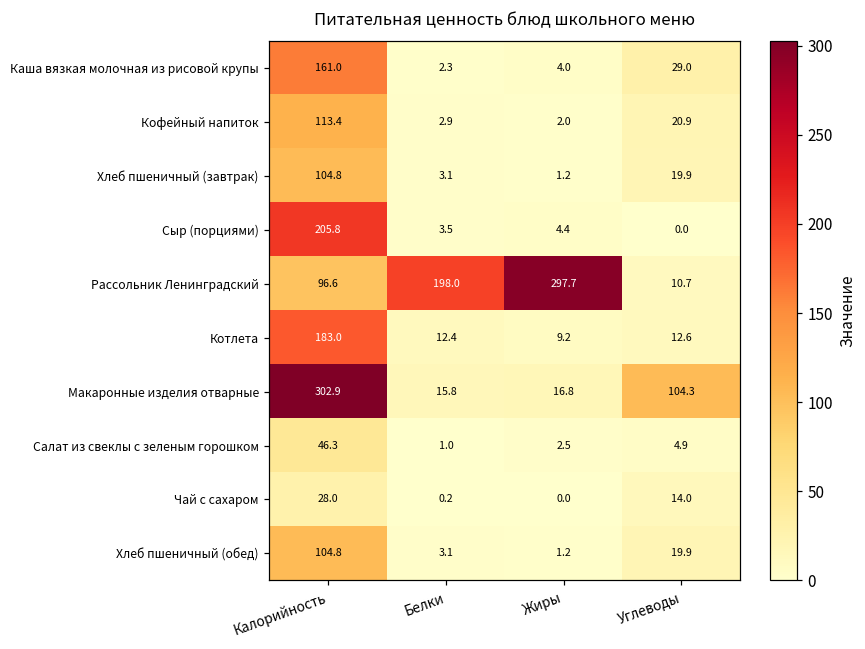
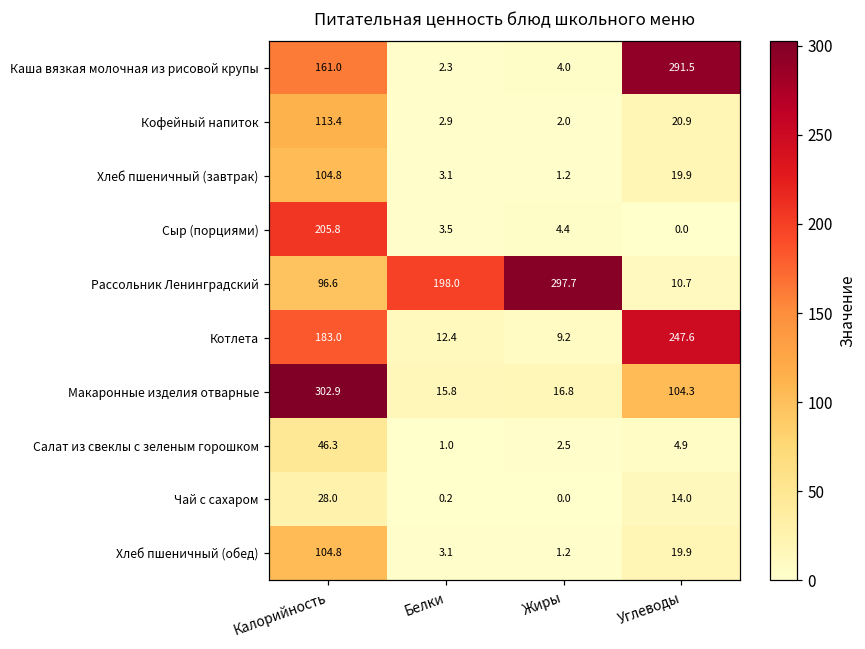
Каша вязкая молочная из рисовой крупы, Углеводы: 29.0 -> 291.5
Котлета, Углеводы: 12.6 -> 247.6
